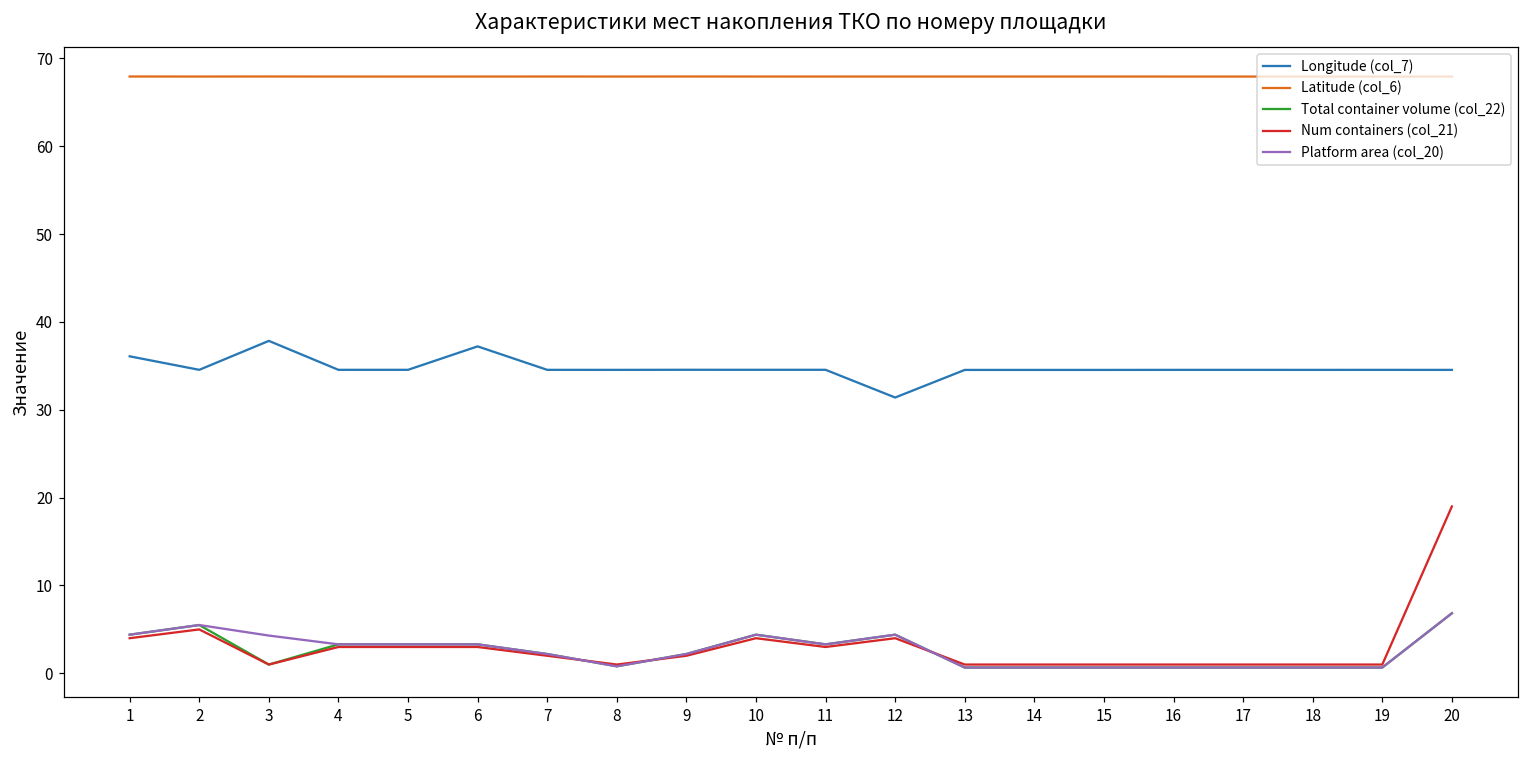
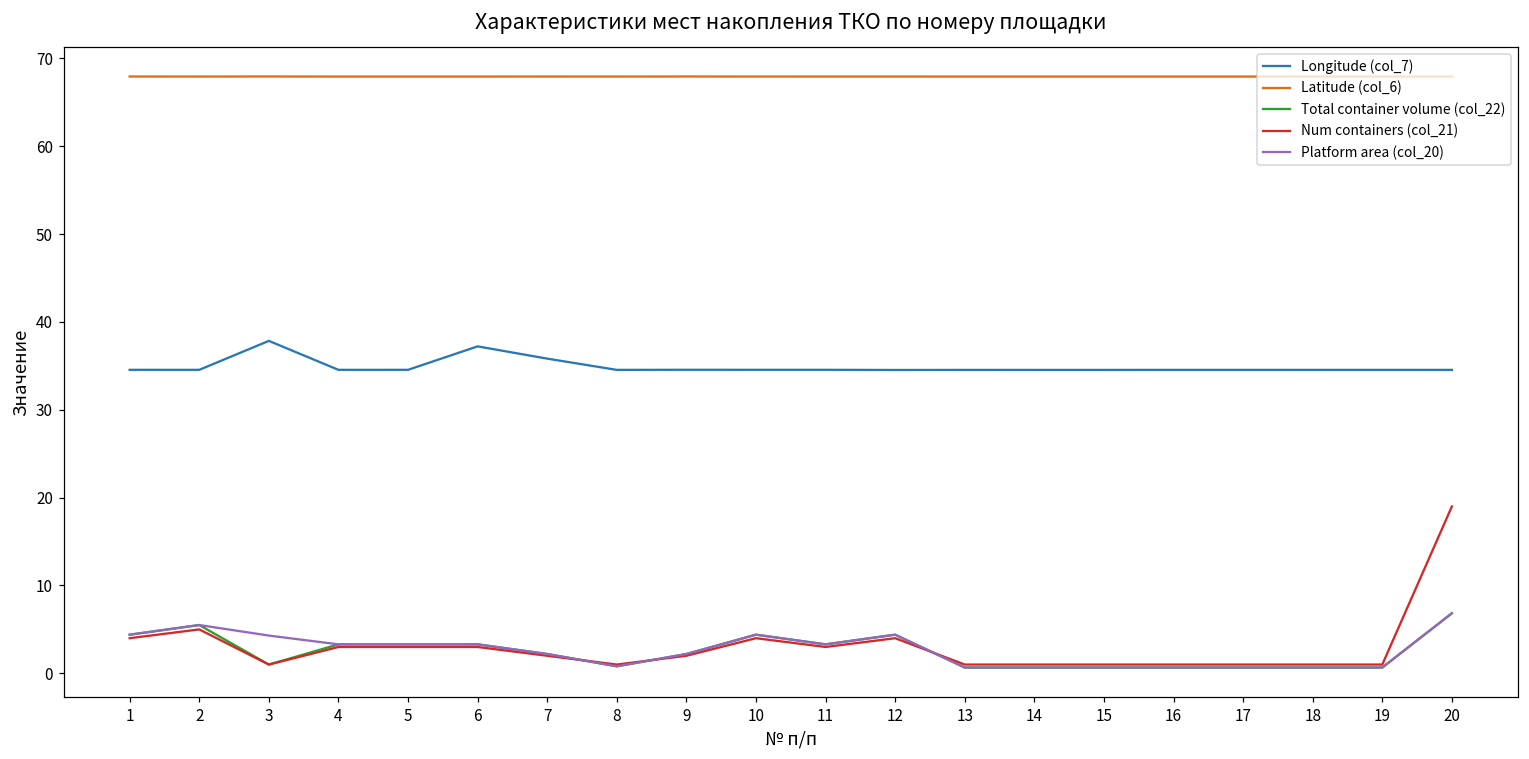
Longitude (col_7), 1: 36 -> 35
Longitude (col_7), 7: 35 -> 36
Longitude (col_7), 12: 31 -> 35
